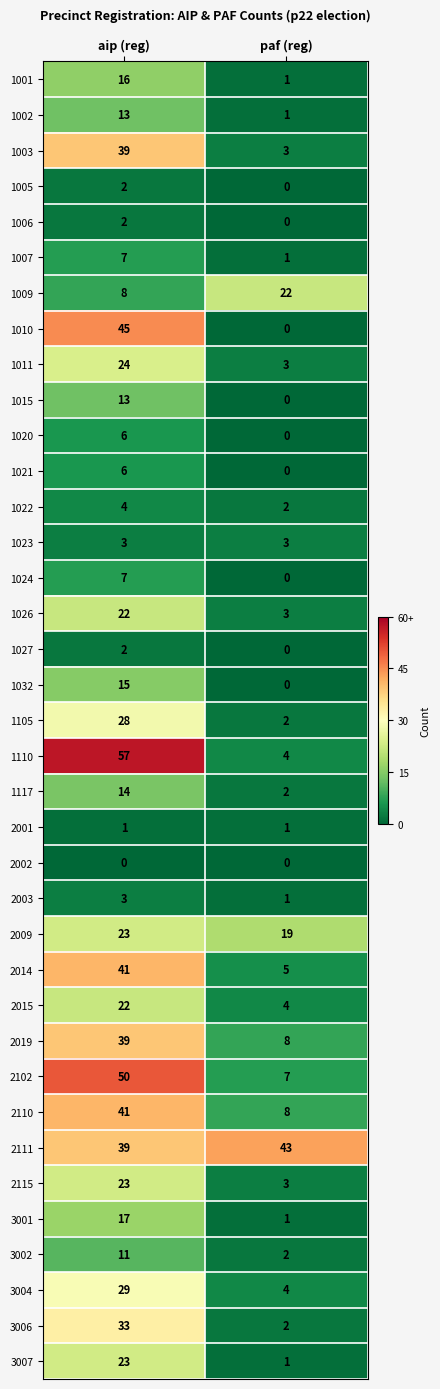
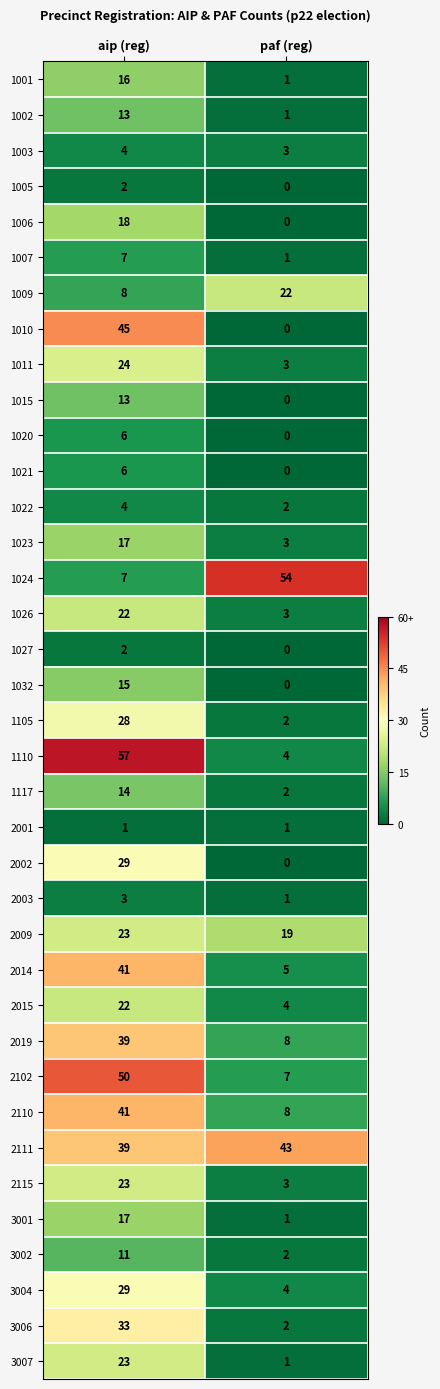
1003, aip (reg): 39 -> 4
1006, aip (reg): 2 -> 18
1023, aip (reg): 3 -> 17
1024, paf (reg): 0 -> 54
2002, aip (reg): 0 -> 29
